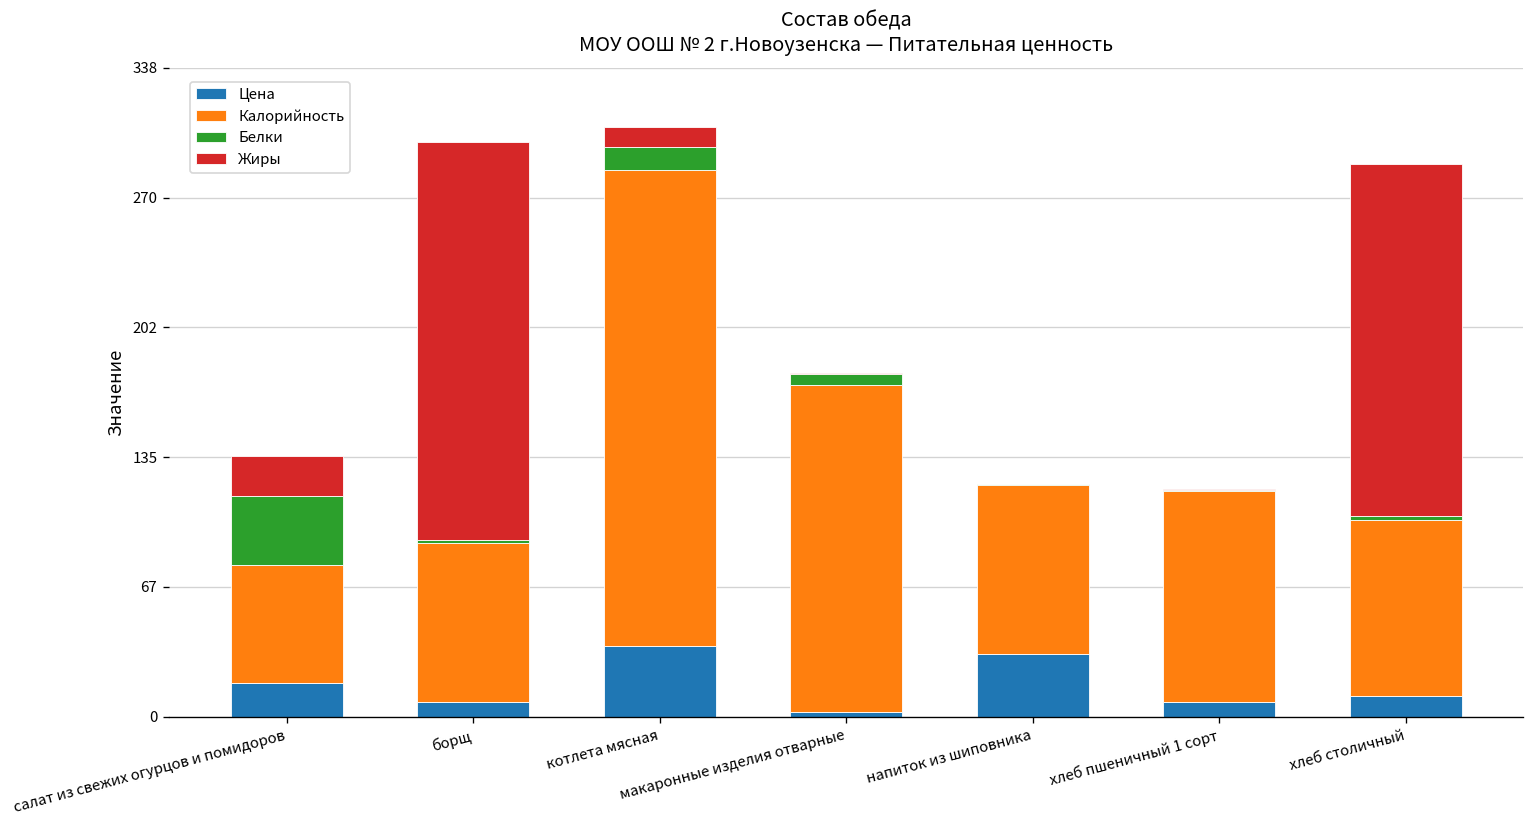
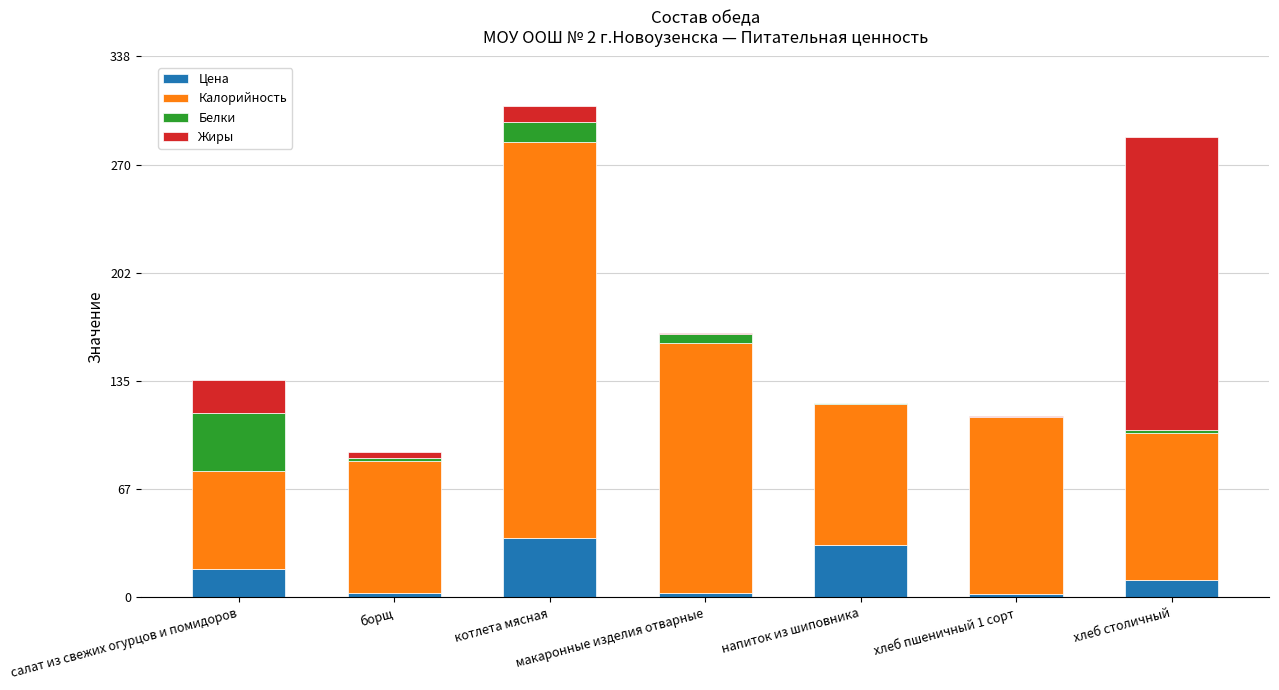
Цена, борщ: 8 -> 3
Жиры, борщ: 207 -> 4
Калорийность, макаронные изделия отварные: 170 -> 156
Цена, хлеб пшеничный 1 сорт: 8 -> 2
